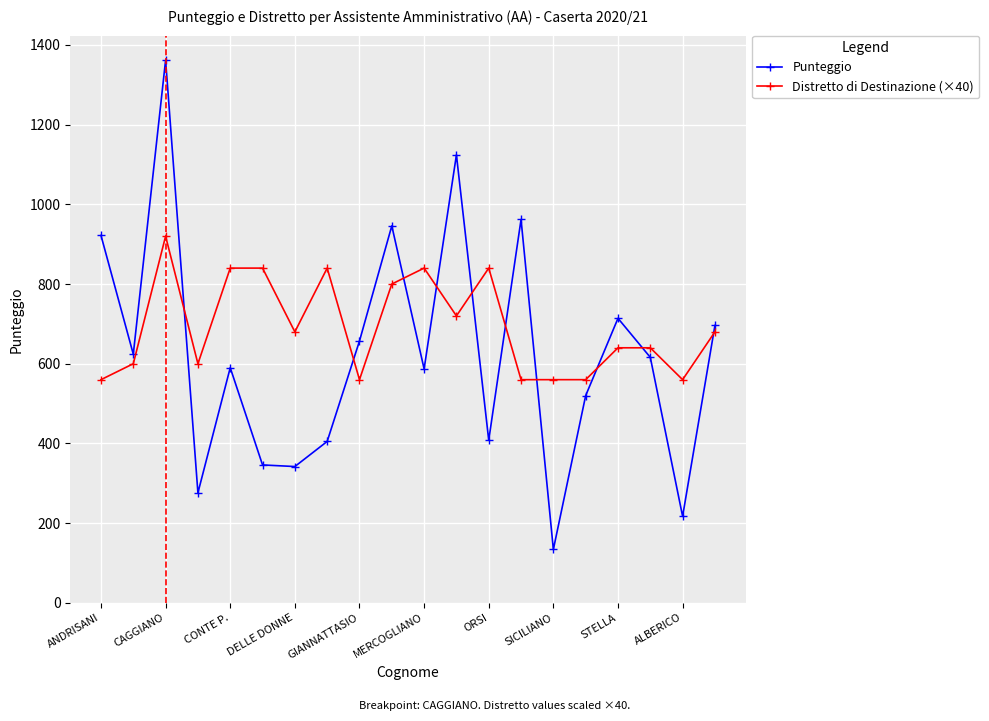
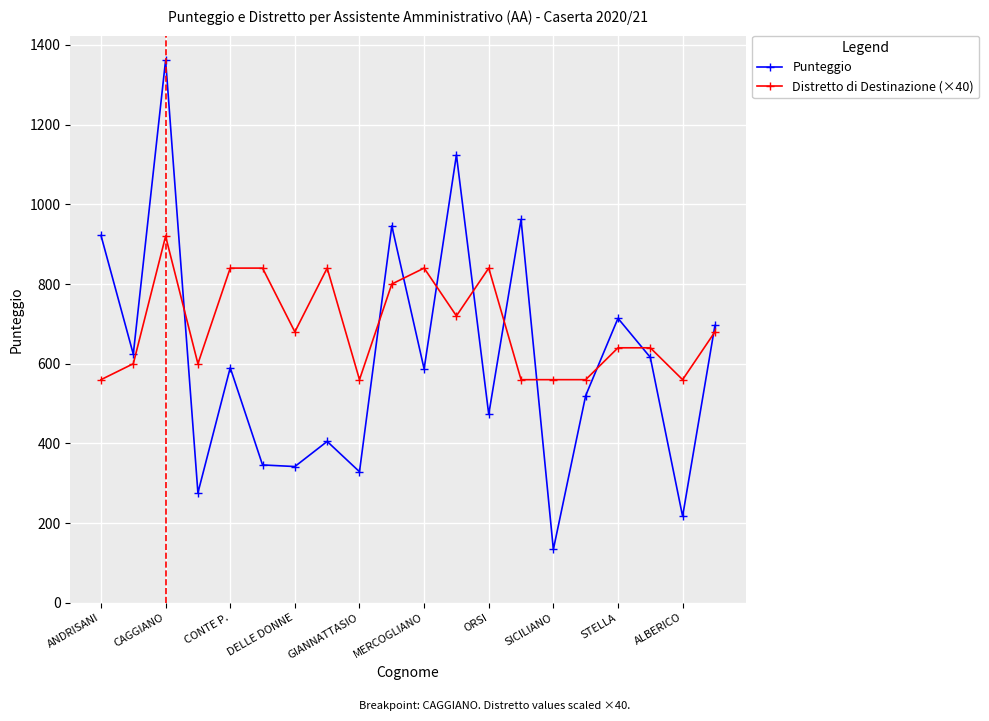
Punteggio, GIANNATTASIO: 660 -> 330
Punteggio, ORSI: 410 -> 470
